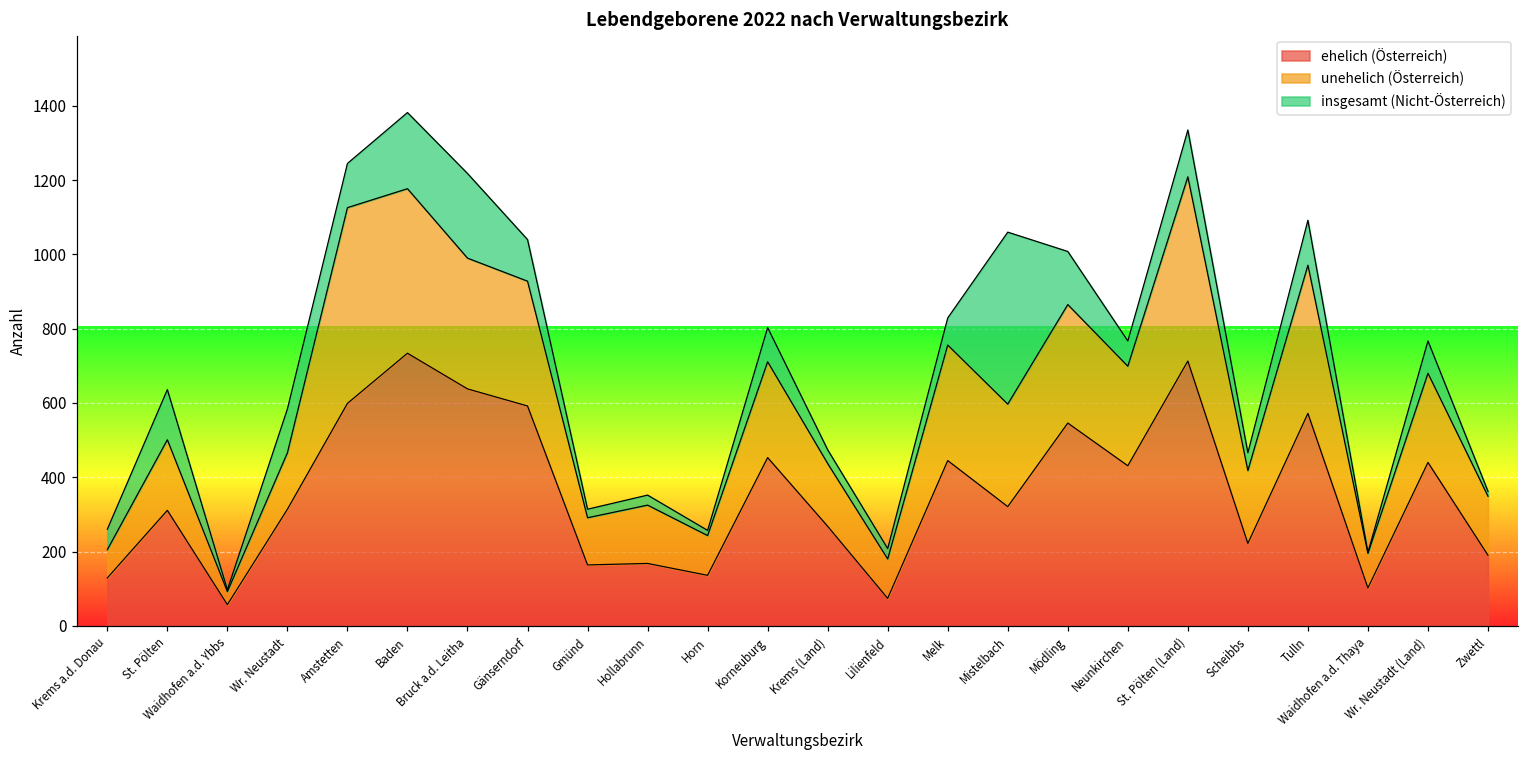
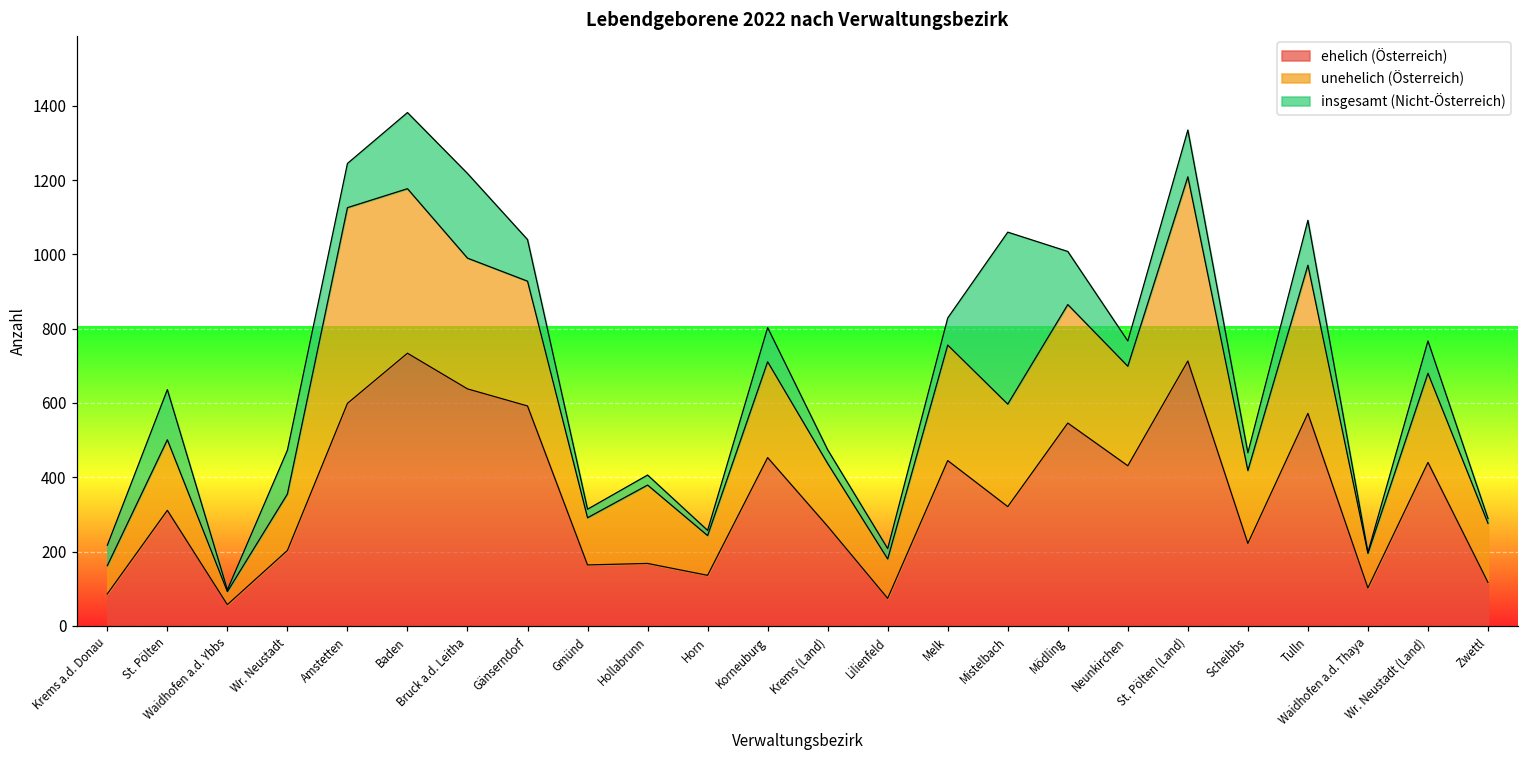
ehelich (Österreich), Krems a.d. Donau: 130 -> 90
ehelich (Österreich), Wr. Neustadt: 310 -> 200
unehelich (Österreich), Hollabrunn: 160 -> 210
ehelich (Österreich), Zwettl: 190 -> 120
